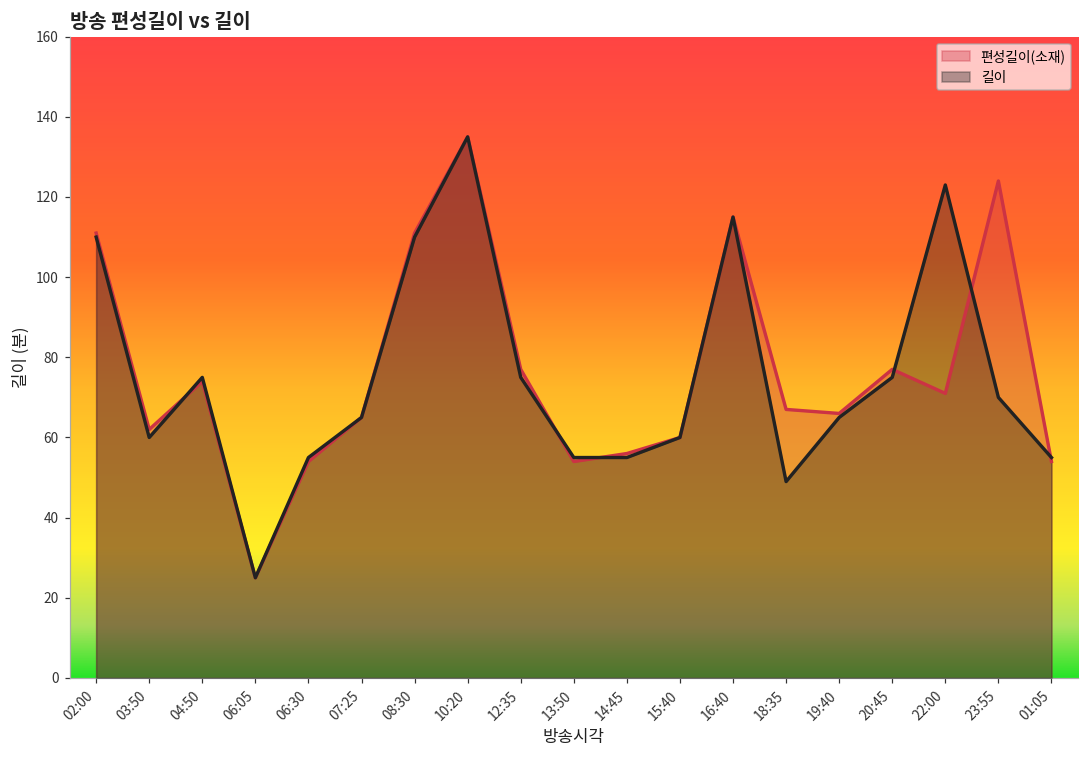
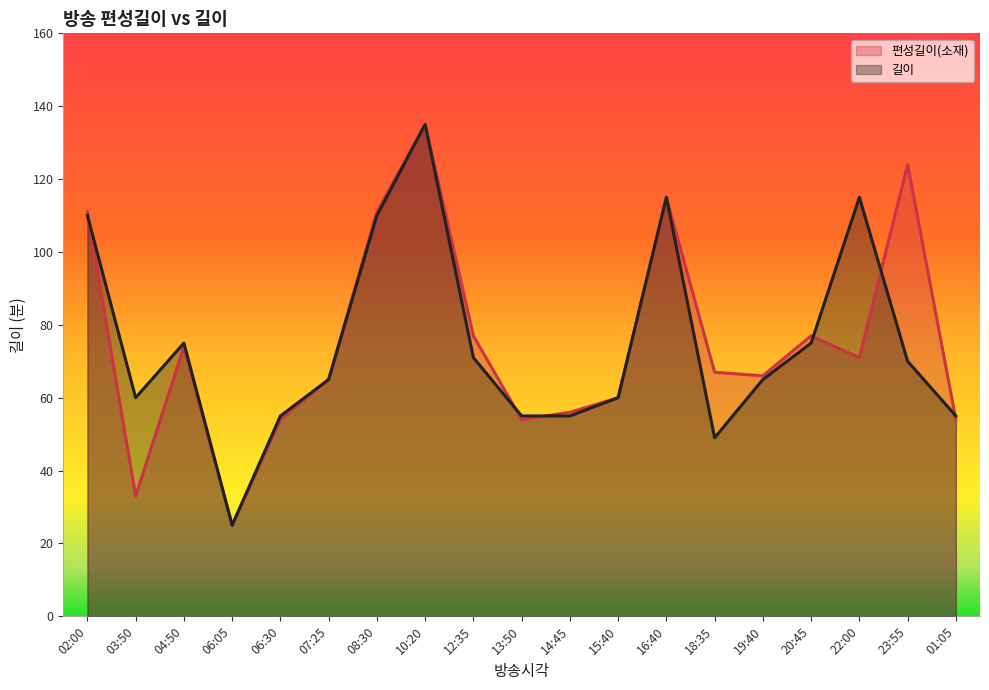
편성길이(소재), 03:50: 62 -> 33
길이, 12:35: 75 -> 71
길이, 22:00: 123 -> 115
